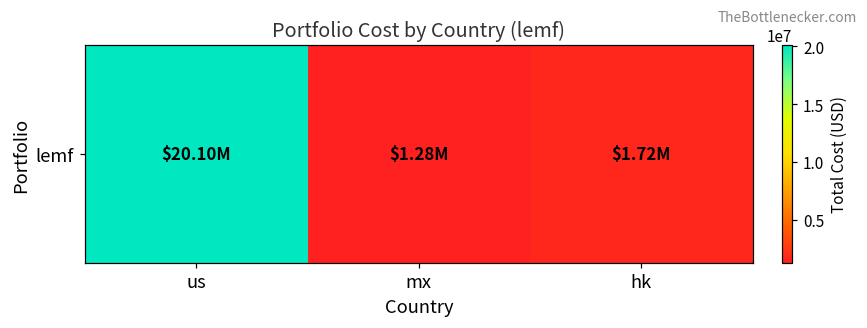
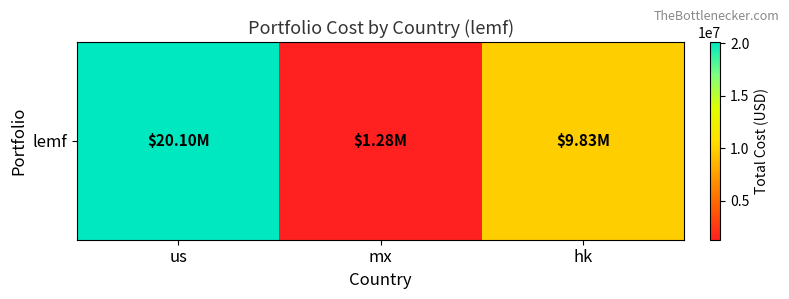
lemf, hk: $1.72M -> $9.83M
